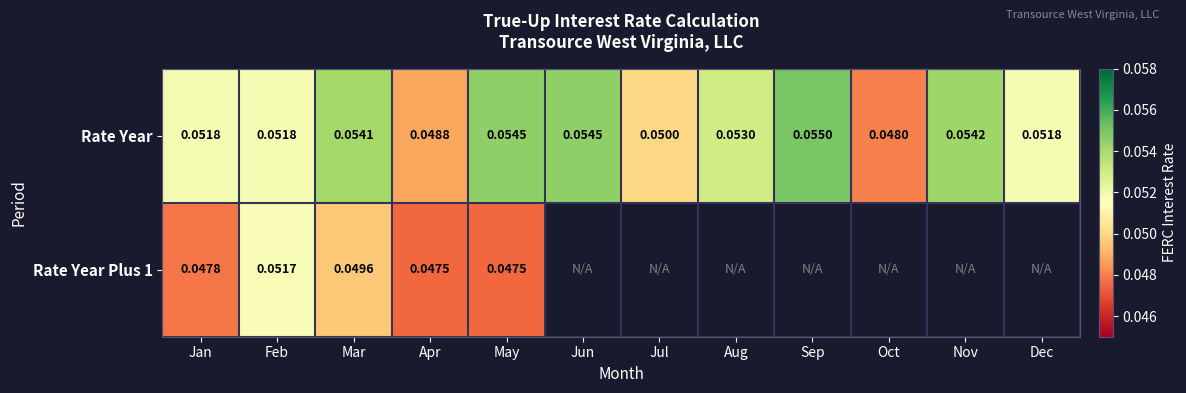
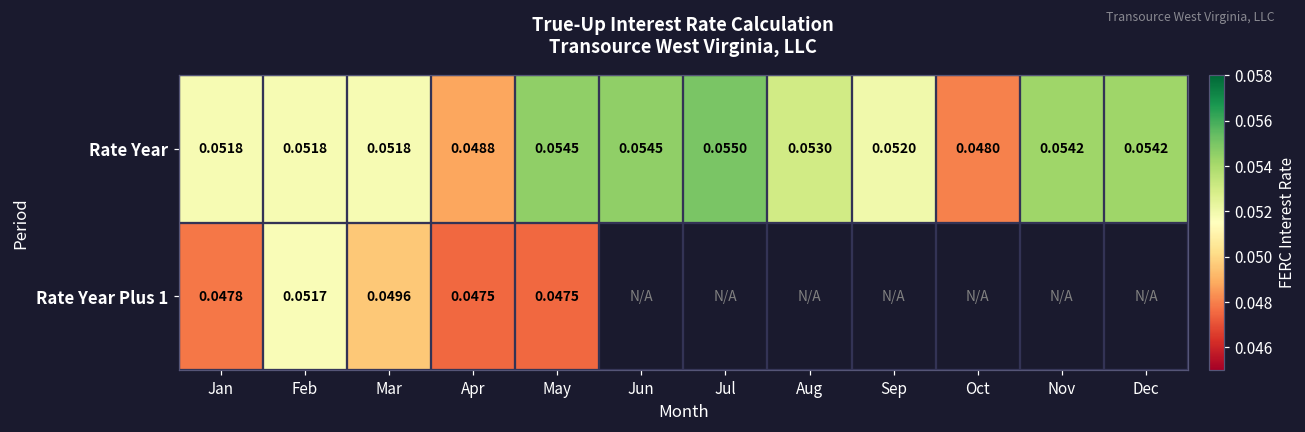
Rate Year, Mar: 0.0541 -> 0.0518
Rate Year, Jul: 0.0500 -> 0.0550
Rate Year, Sep: 0.0550 -> 0.0520
Rate Year, Dec: 0.0518 -> 0.0542
